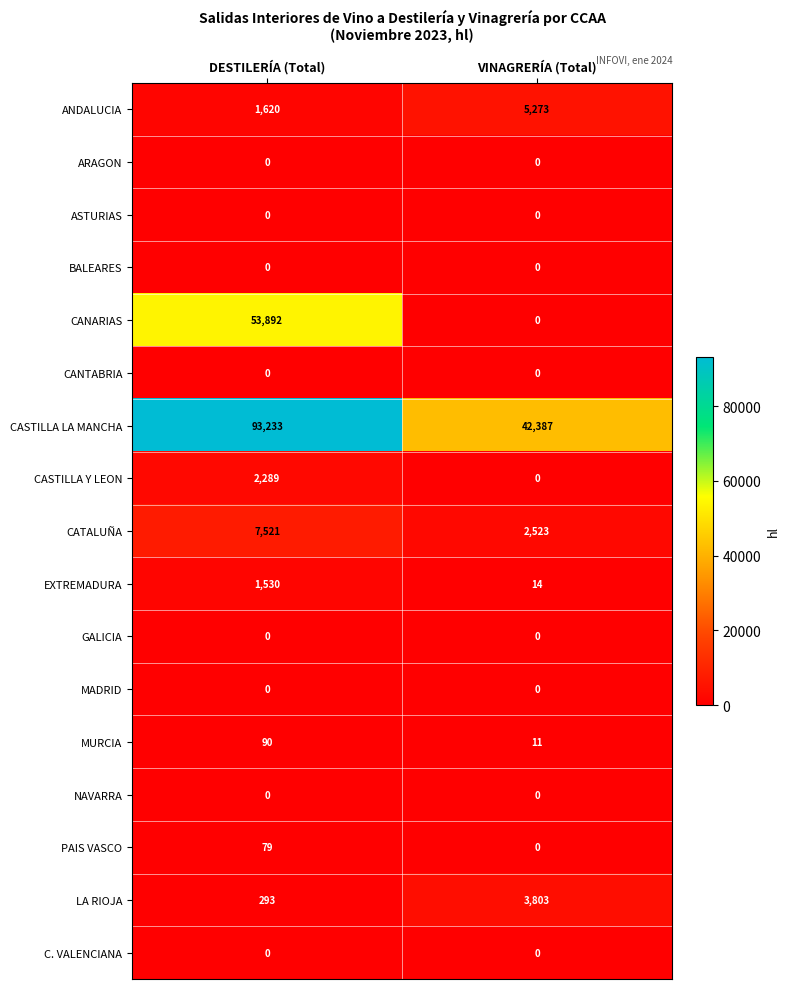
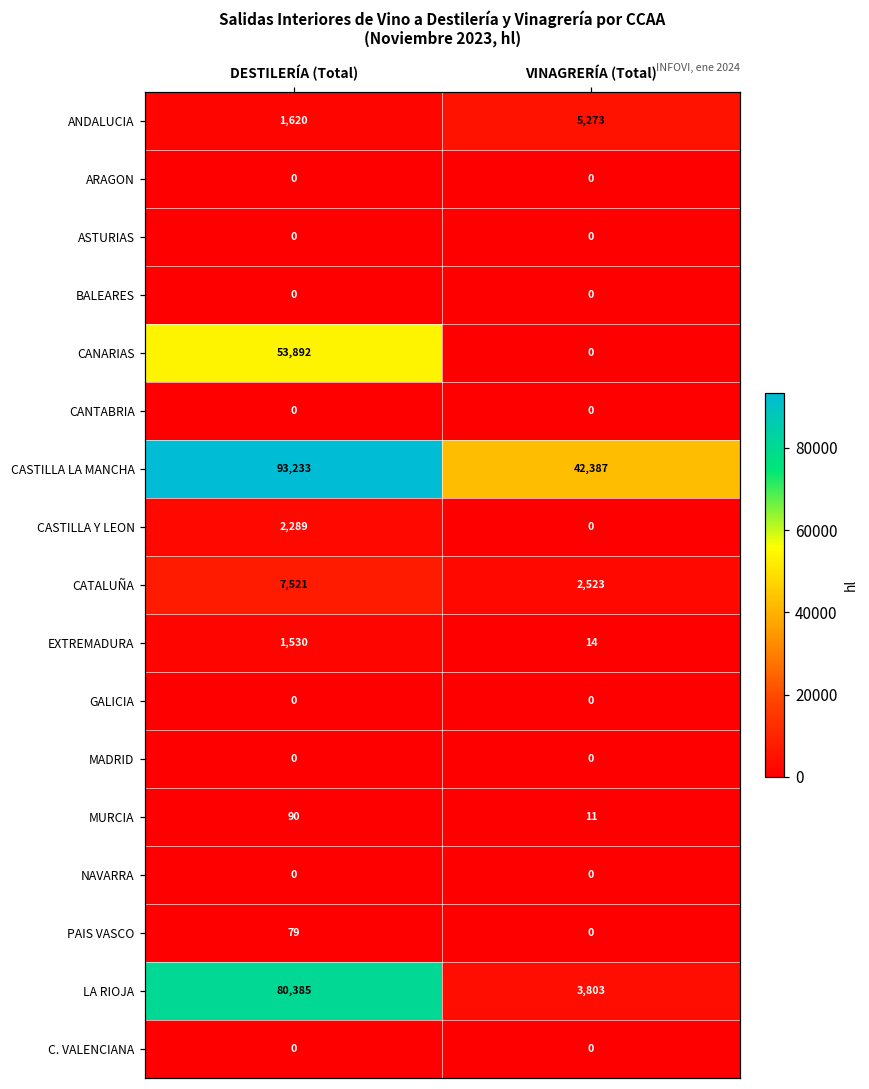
LA RIOJA, DESTILERÍA (Total): 293 -> 80,385
